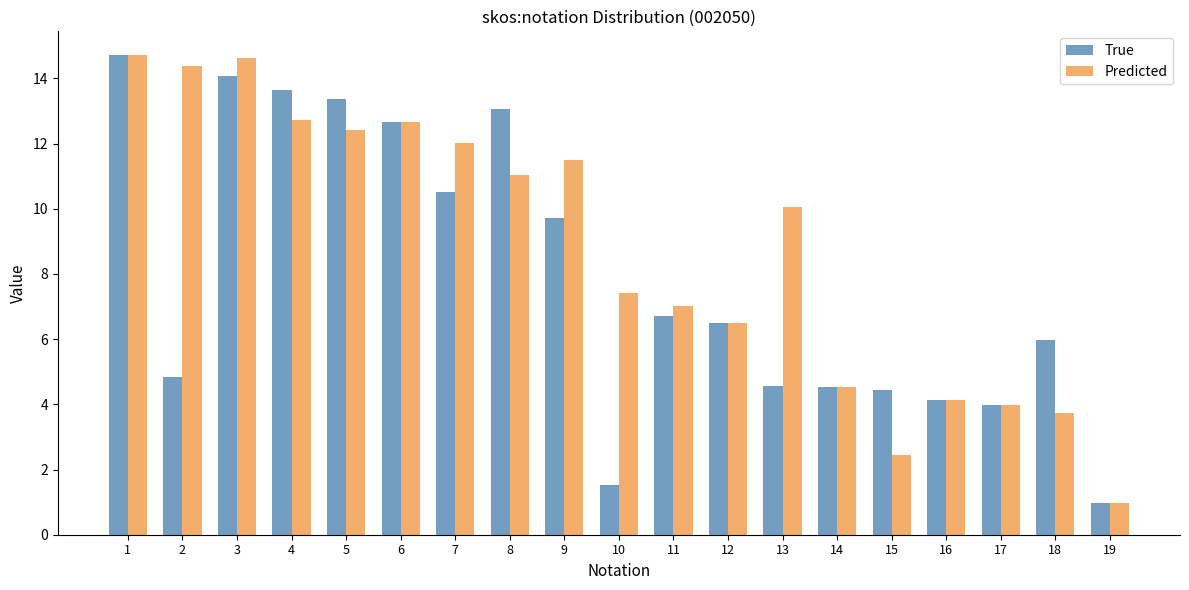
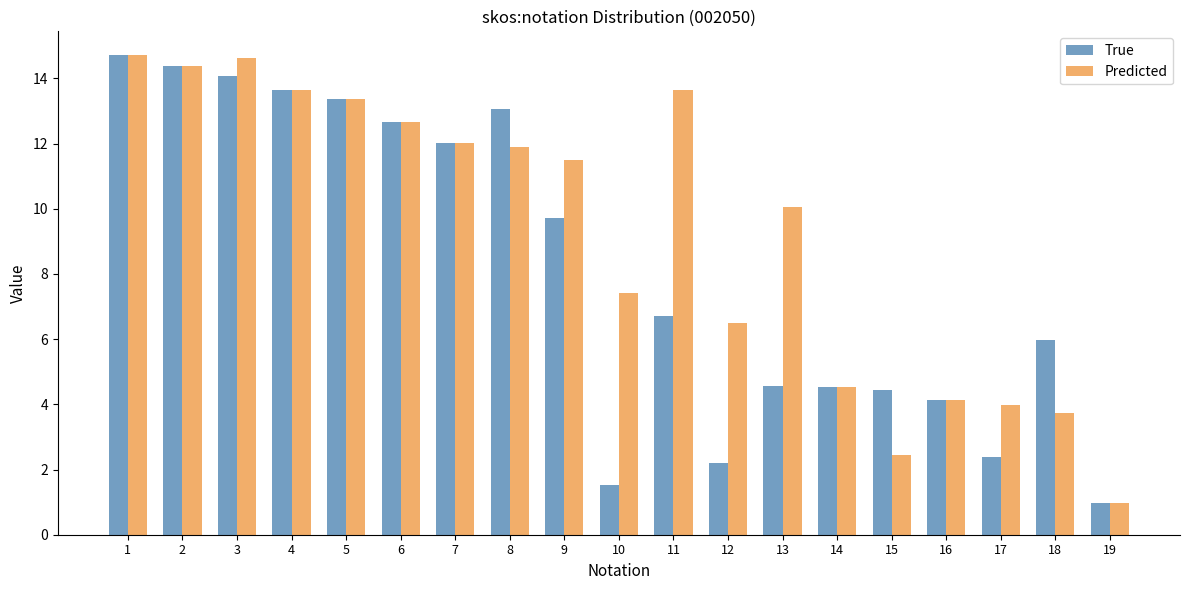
True, 2: 4.8 -> 14.4
Predicted, 4: 12.7 -> 13.6
Predicted, 5: 12.4 -> 13.4
True, 7: 10.5 -> 12.0
Predicted, 8: 11.0 -> 11.9
Predicted, 11: 7.0 -> 13.7
True, 12: 6.5 -> 2.2
True, 17: 4.0 -> 2.4
